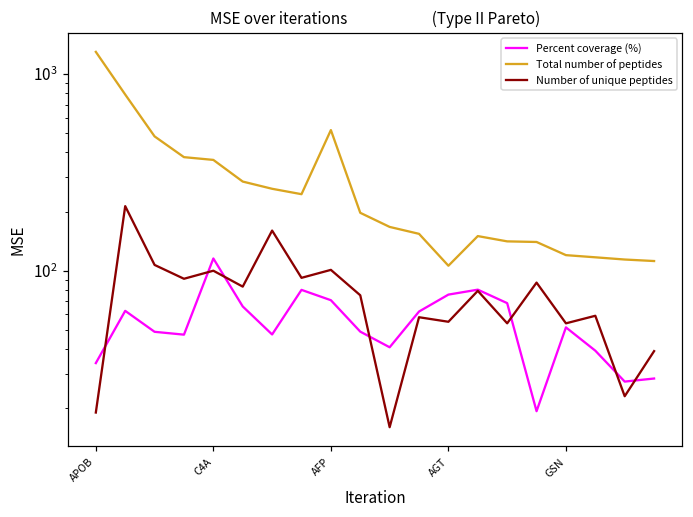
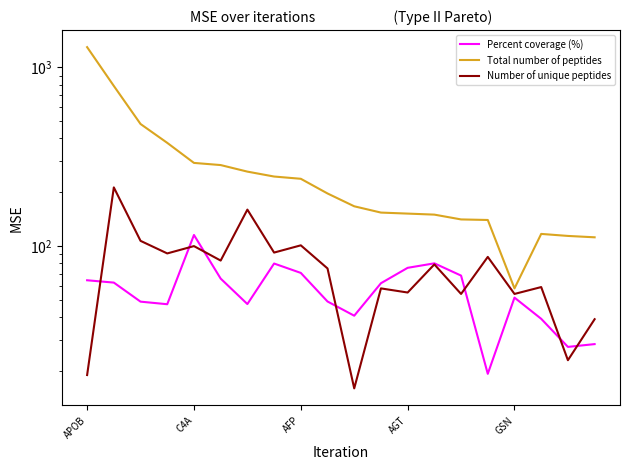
Percent coverage (%), APOB: 34 -> 64
Total number of peptides, C4A: 370 -> 290
Total number of peptides, AFP: 520 -> 240
Total number of peptides, AGT: 110 -> 150
Total number of peptides, GSN: 120 -> 58
